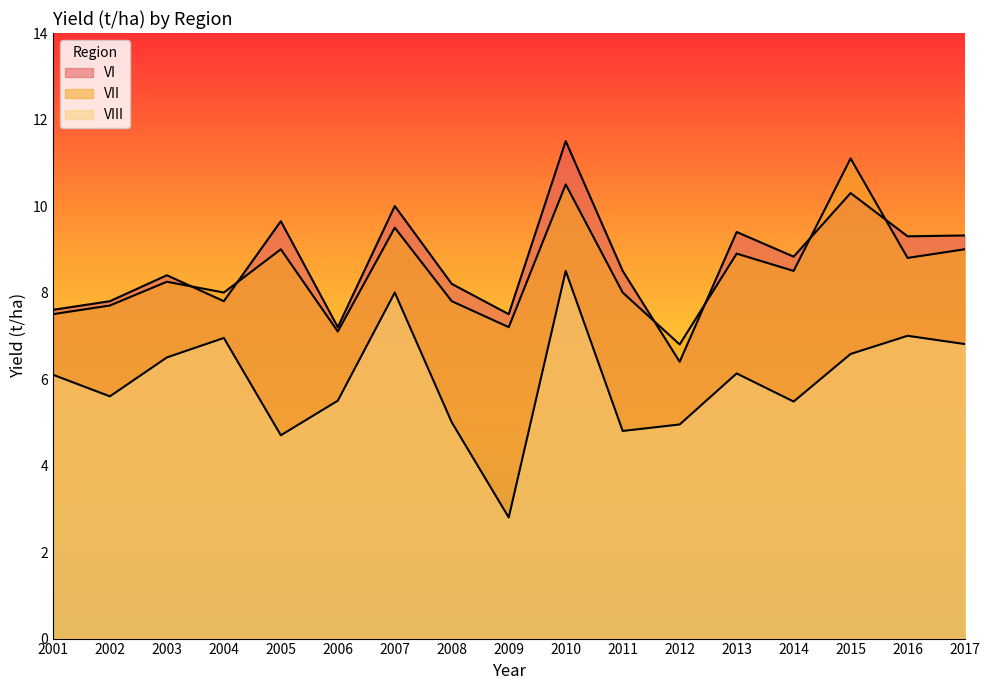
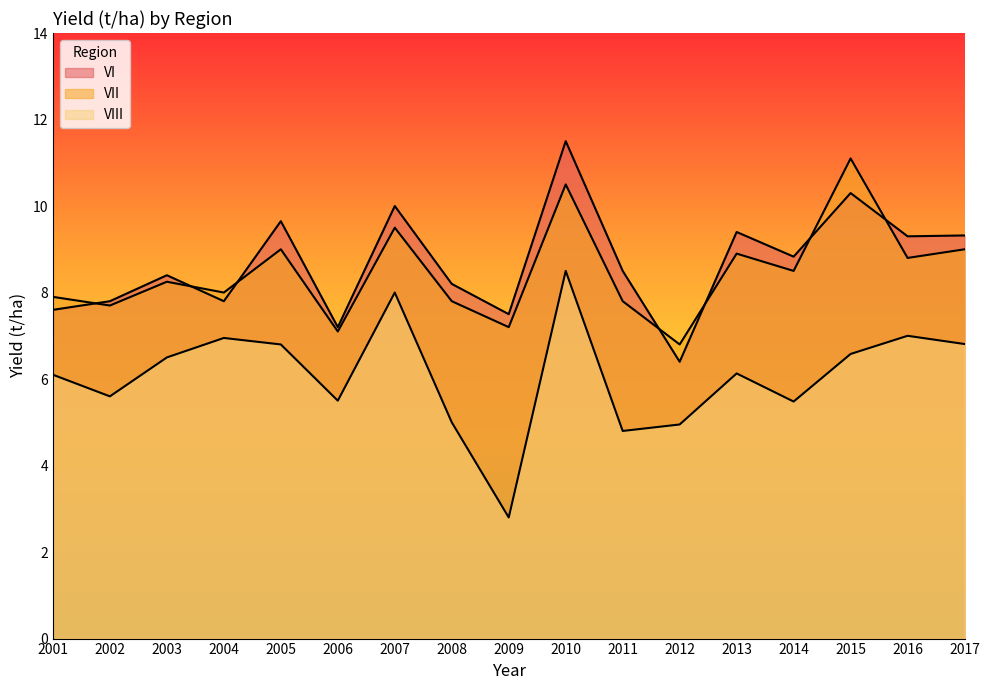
VII, 2001: 7.5 -> 7.9
VIII, 2005: 4.7 -> 6.8
VII, 2011: 8.0 -> 7.8
